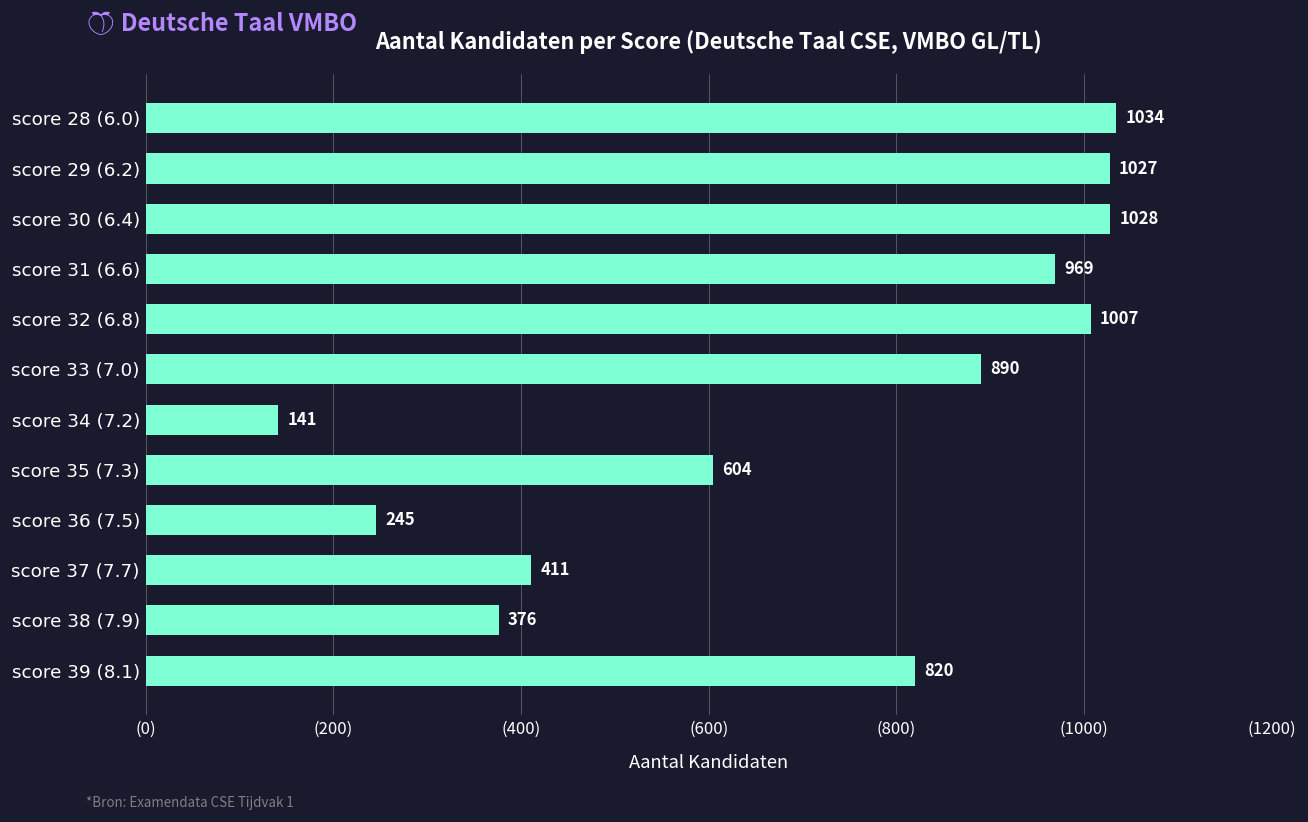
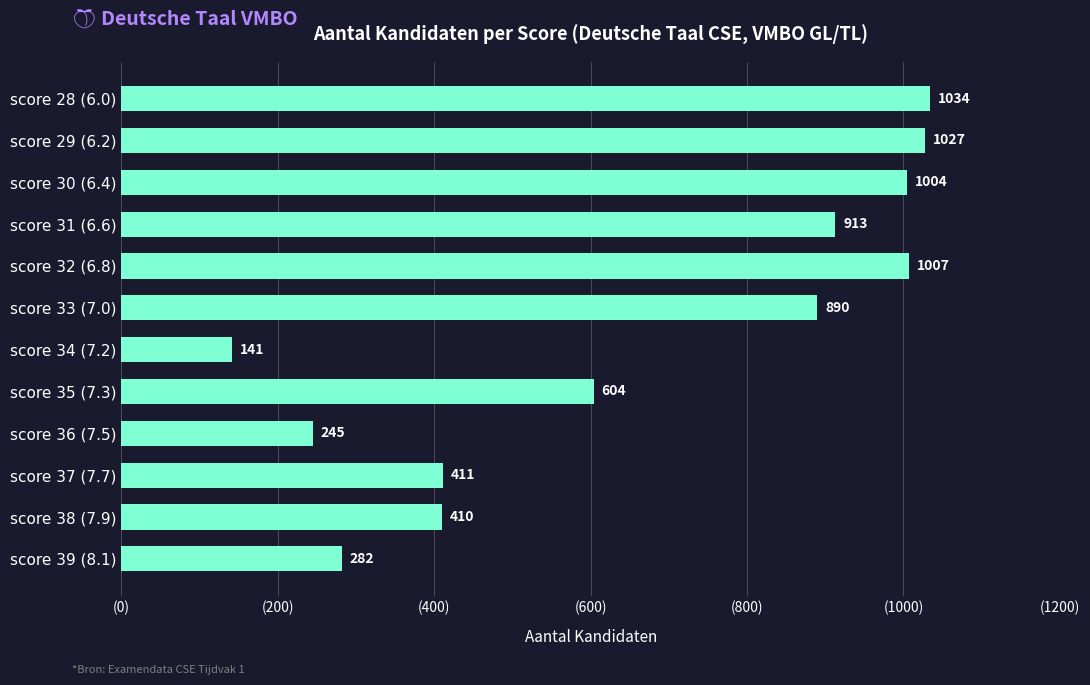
score 30 (6.4): 1028 -> 1004
score 31 (6.6): 969 -> 913
score 38 (7.9): 376 -> 410
score 39 (8.1): 820 -> 282
